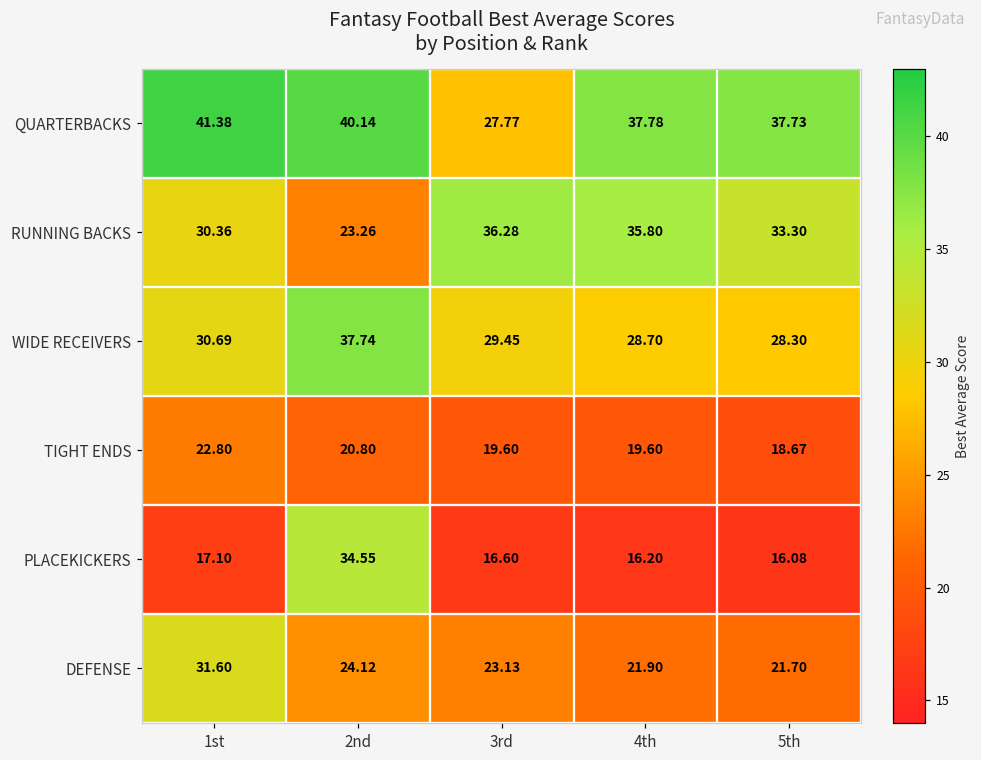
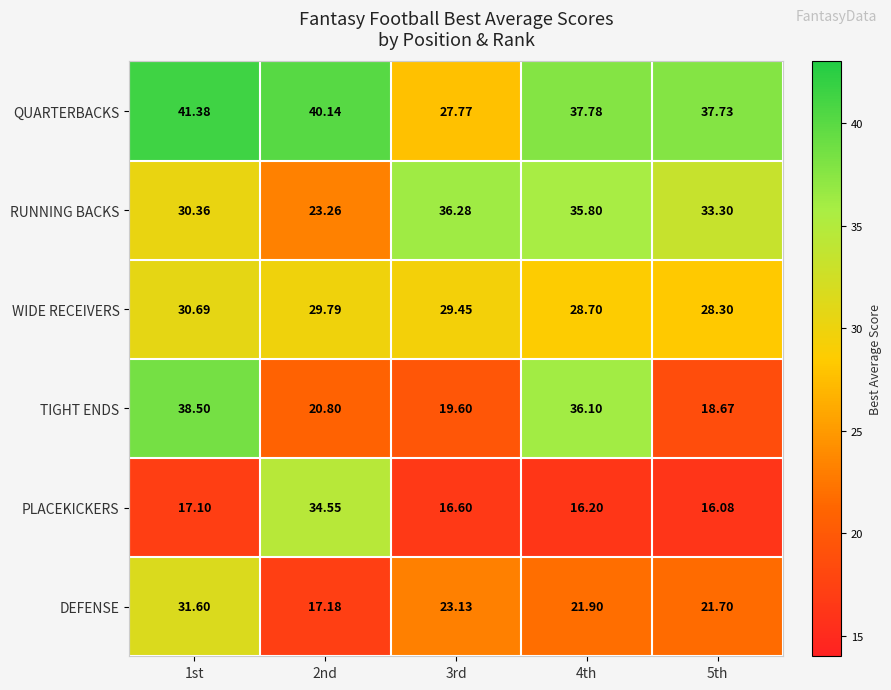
WIDE RECEIVERS, 2nd: 37.74 -> 29.79
TIGHT ENDS, 1st: 22.80 -> 38.50
TIGHT ENDS, 4th: 19.60 -> 36.10
DEFENSE, 2nd: 24.12 -> 17.18
